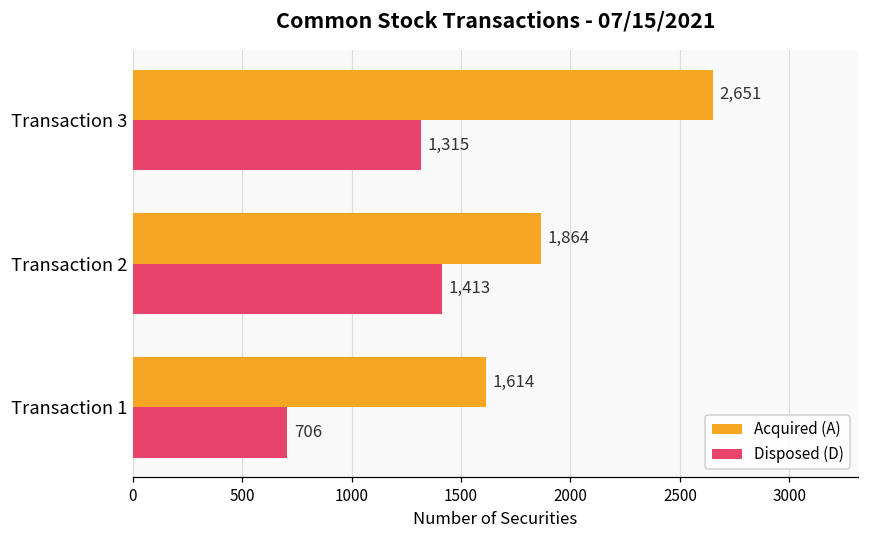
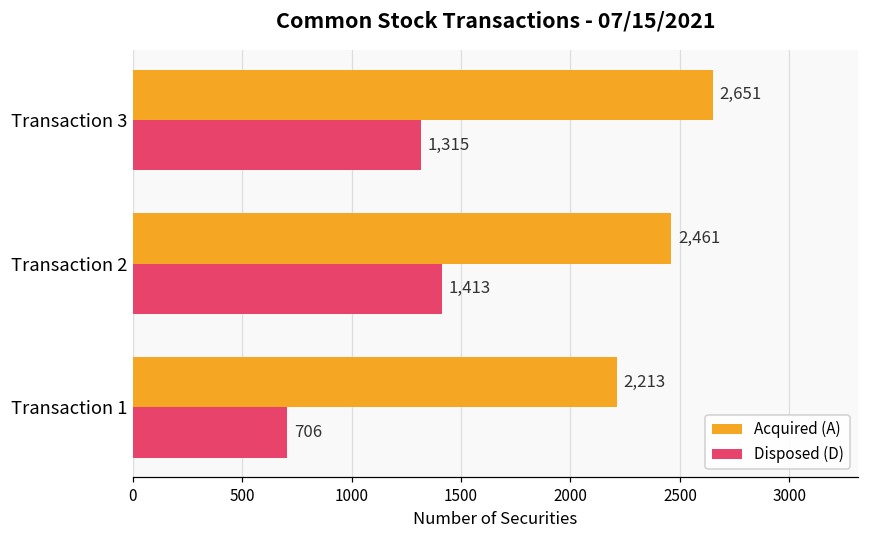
Acquired (A), Transaction 2: 1,864 -> 2,461
Acquired (A), Transaction 1: 1,614 -> 2,213
